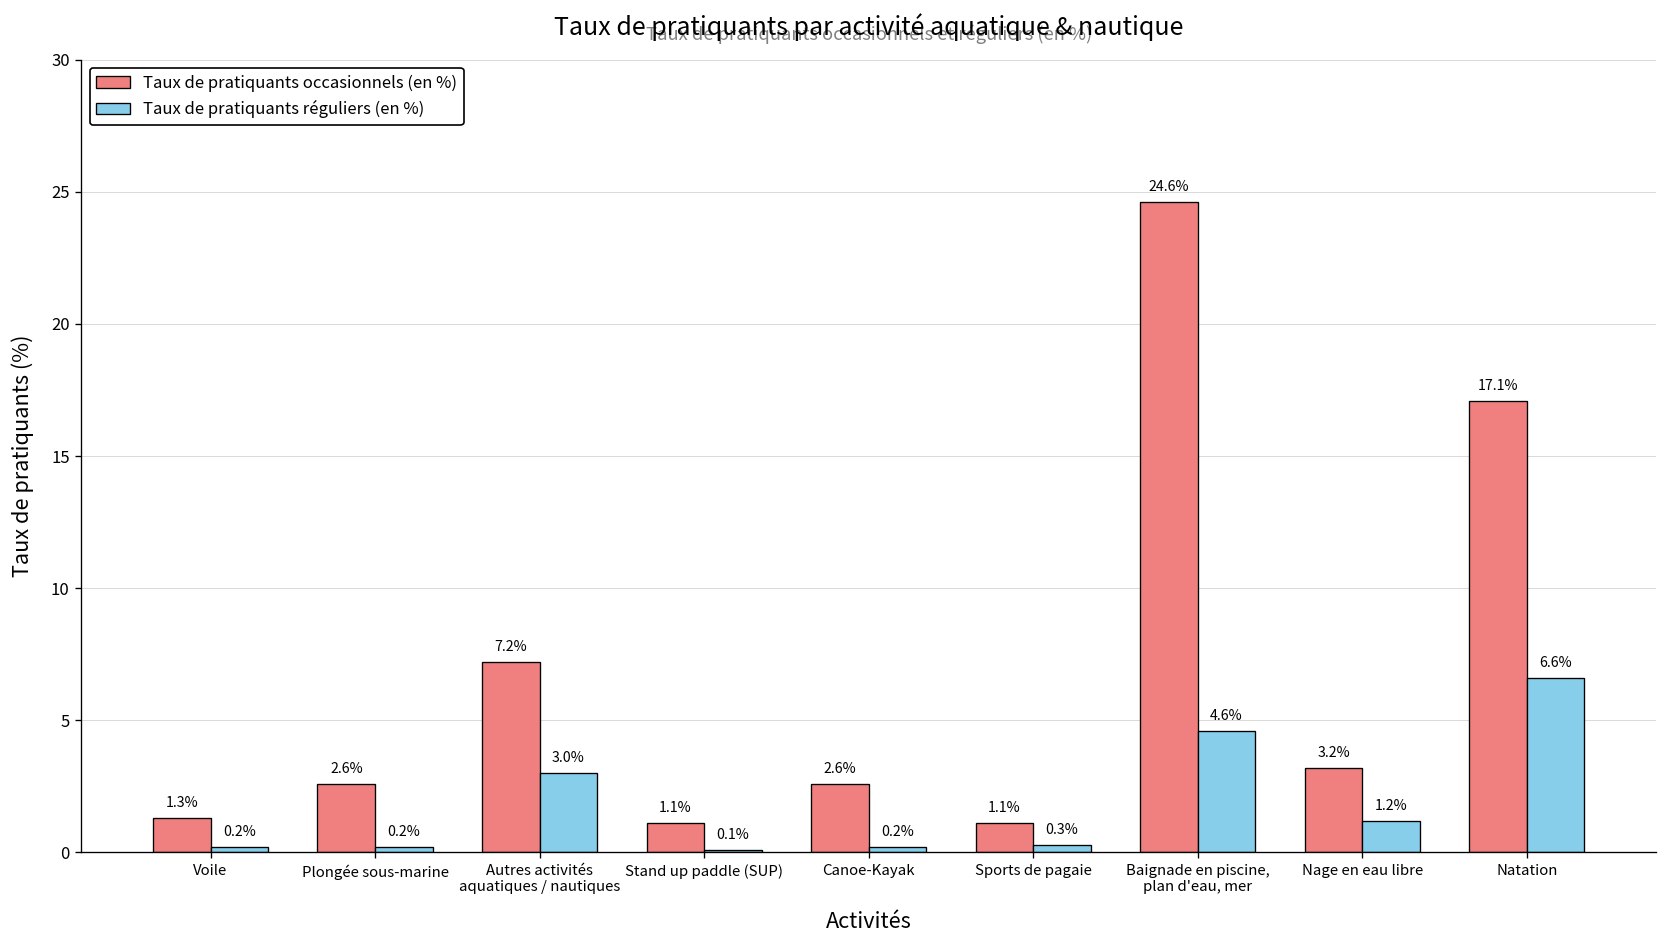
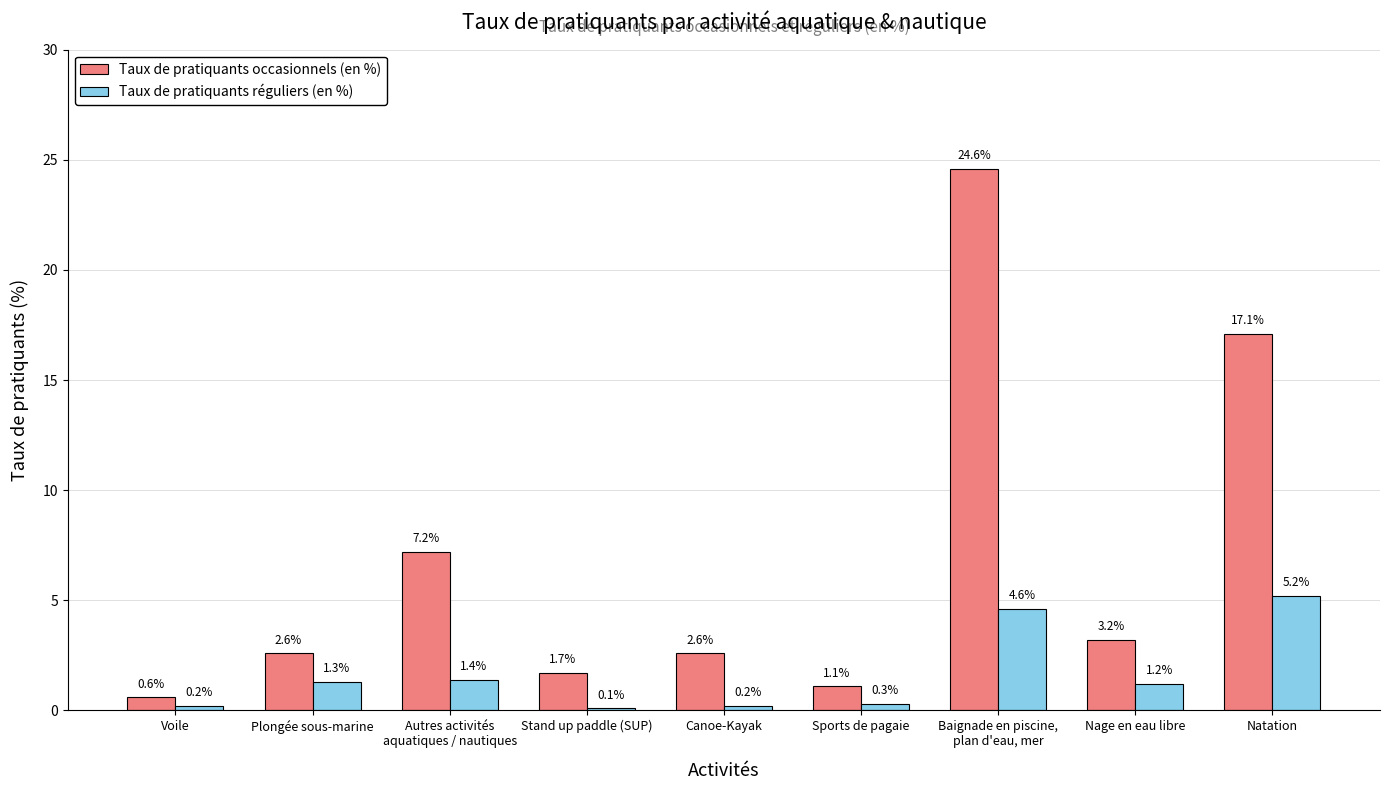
Taux de pratiquants occasionnels (en %), Voile: 1.3% -> 0.6%
Taux de pratiquants réguliers (en %), Plongée sous-marine: 0.2% -> 1.3%
Taux de pratiquants réguliers (en %), Autres activités aquatiques / nautiques: 3.0% -> 1.4%
Taux de pratiquants occasionnels (en %), Stand up paddle (SUP): 1.1% -> 1.7%
Taux de pratiquants réguliers (en %), Natation: 6.6% -> 5.2%
